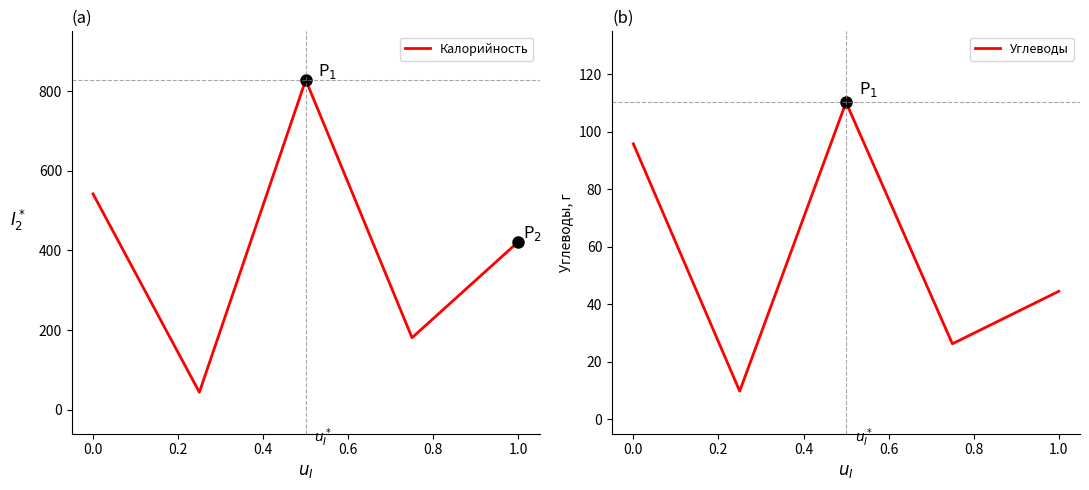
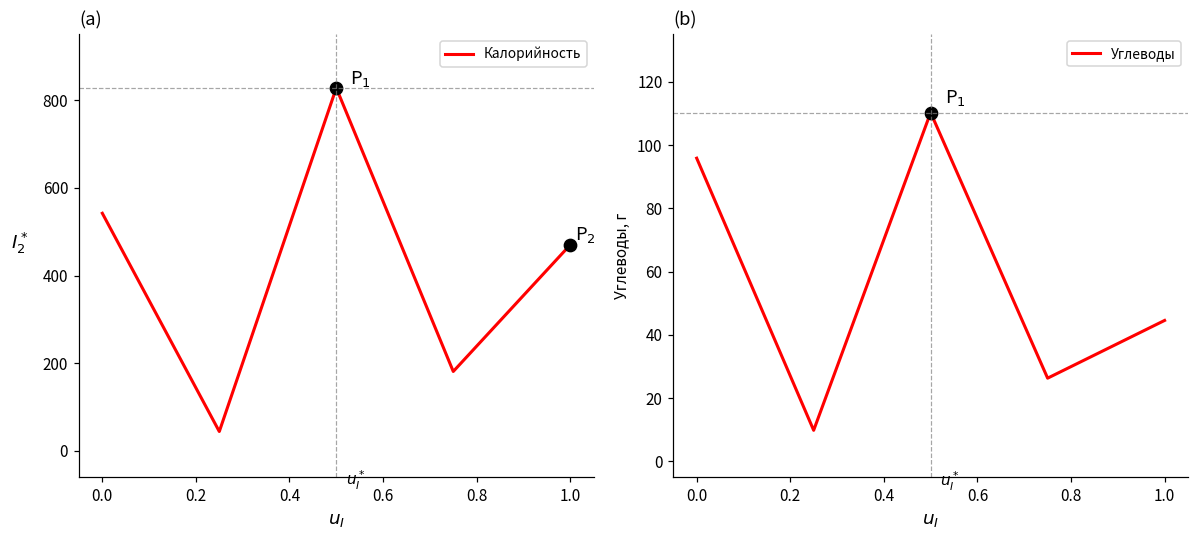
(a), Калорийность, 1.0: 420 -> 470
